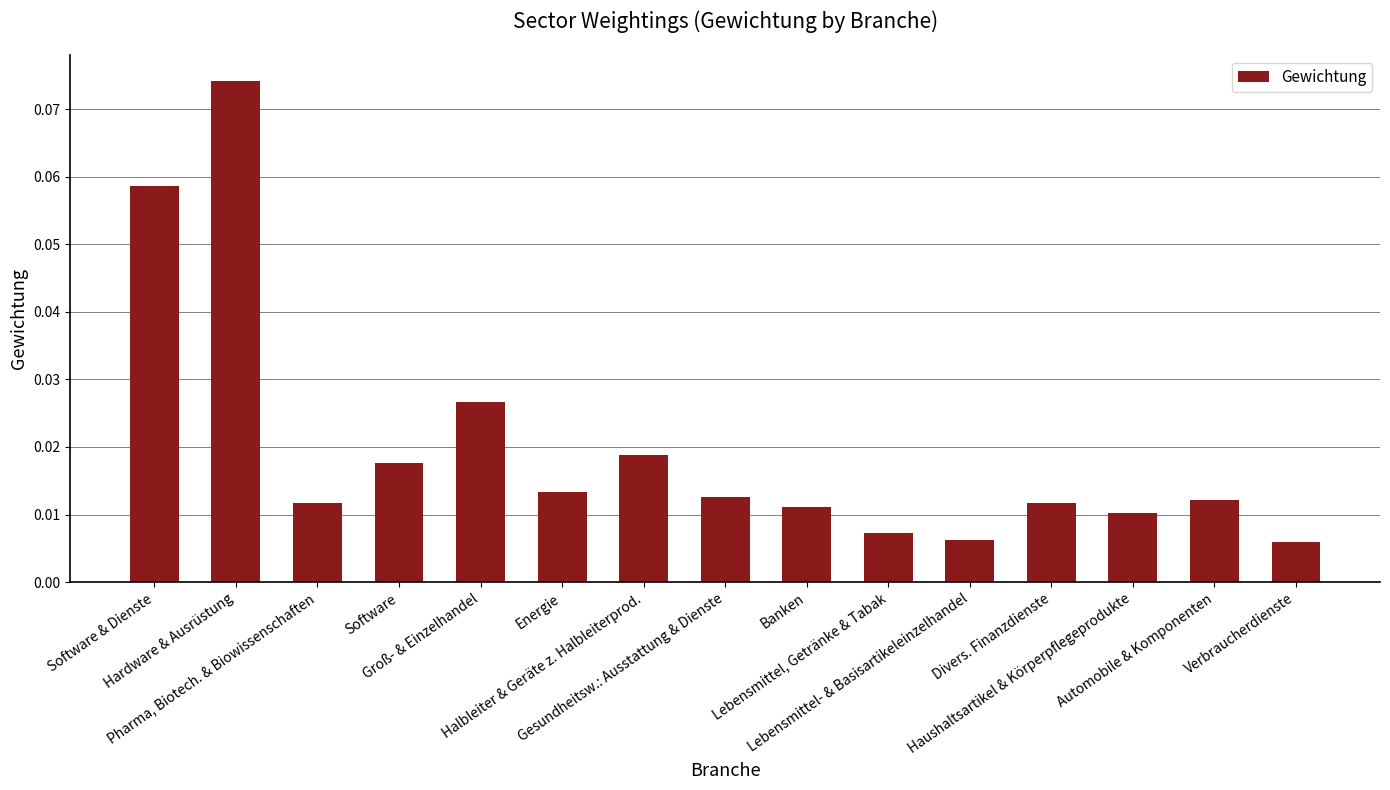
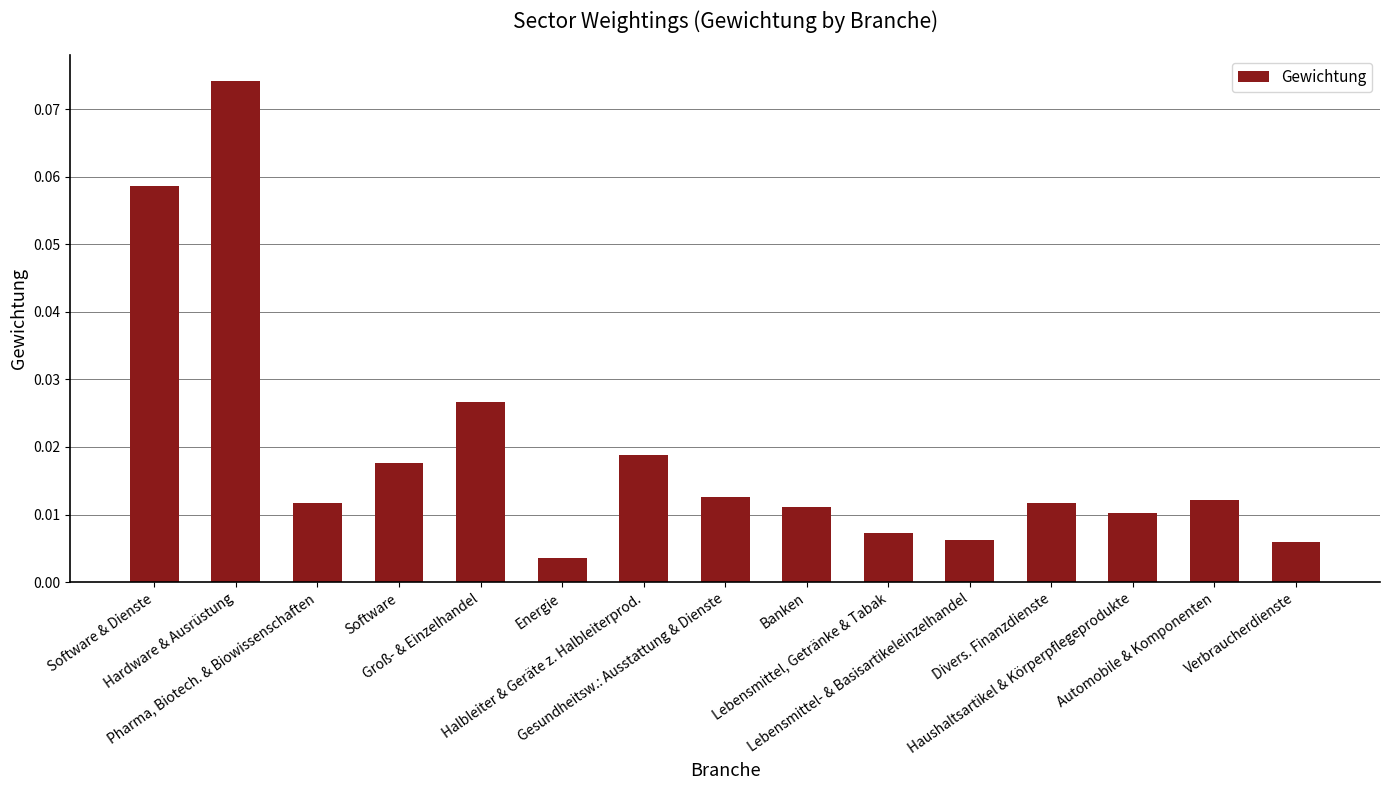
Energie: 0.013 -> 0.004
